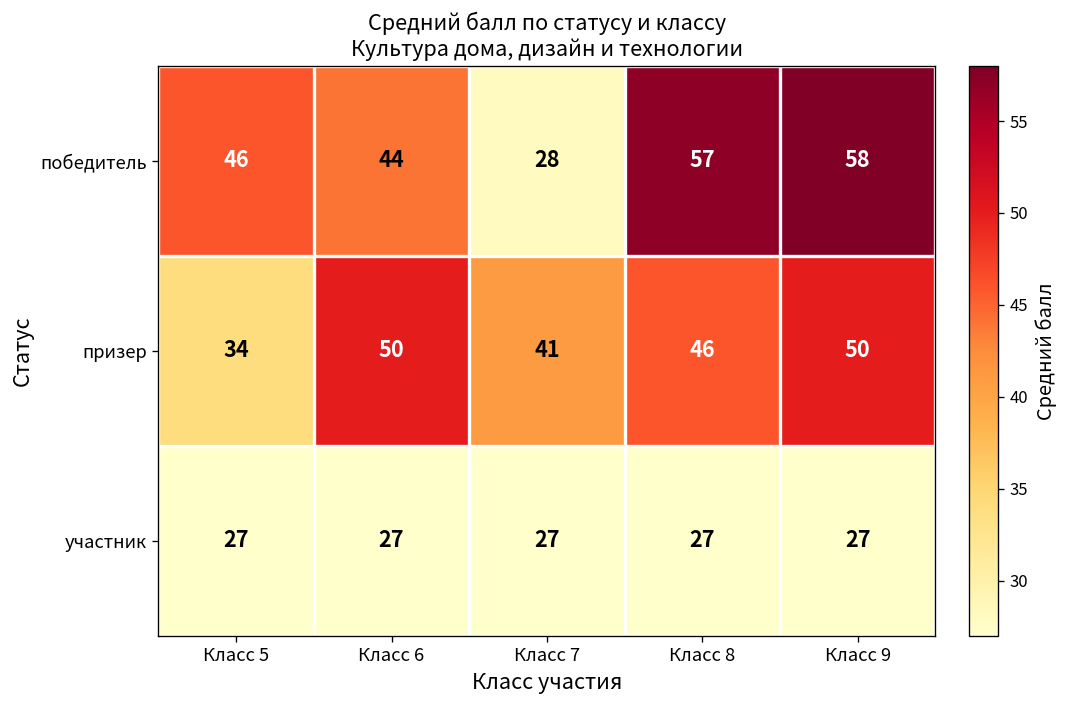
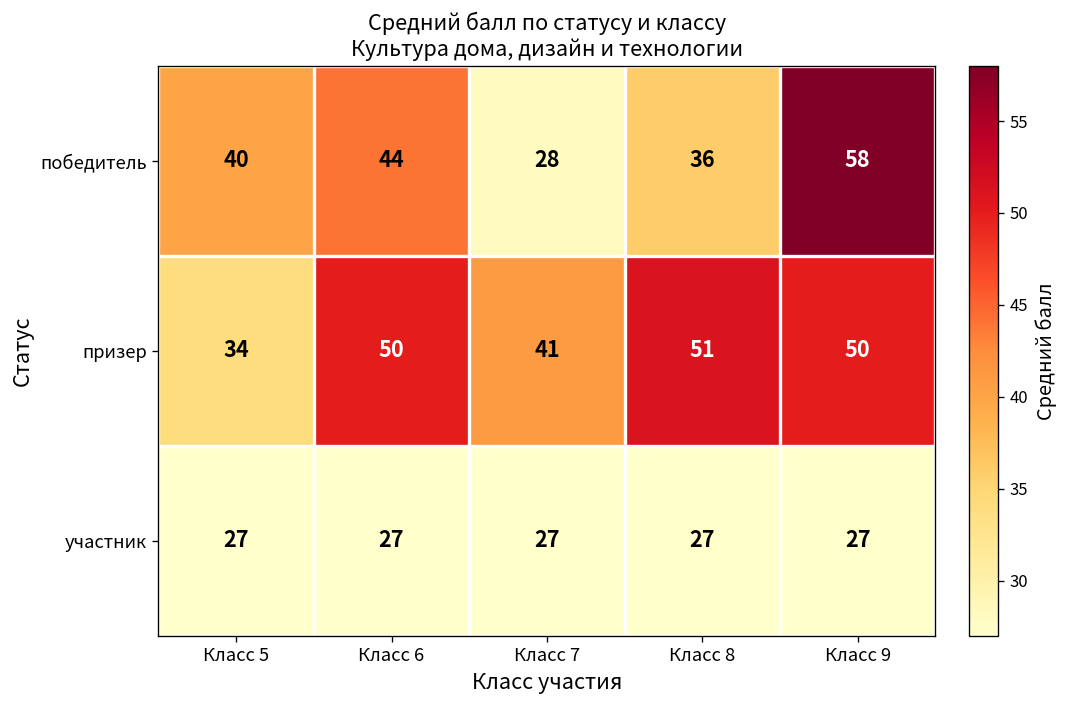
победитель, Класс 5: 46 -> 40
победитель, Класс 8: 57 -> 36
призер, Класс 8: 46 -> 51
